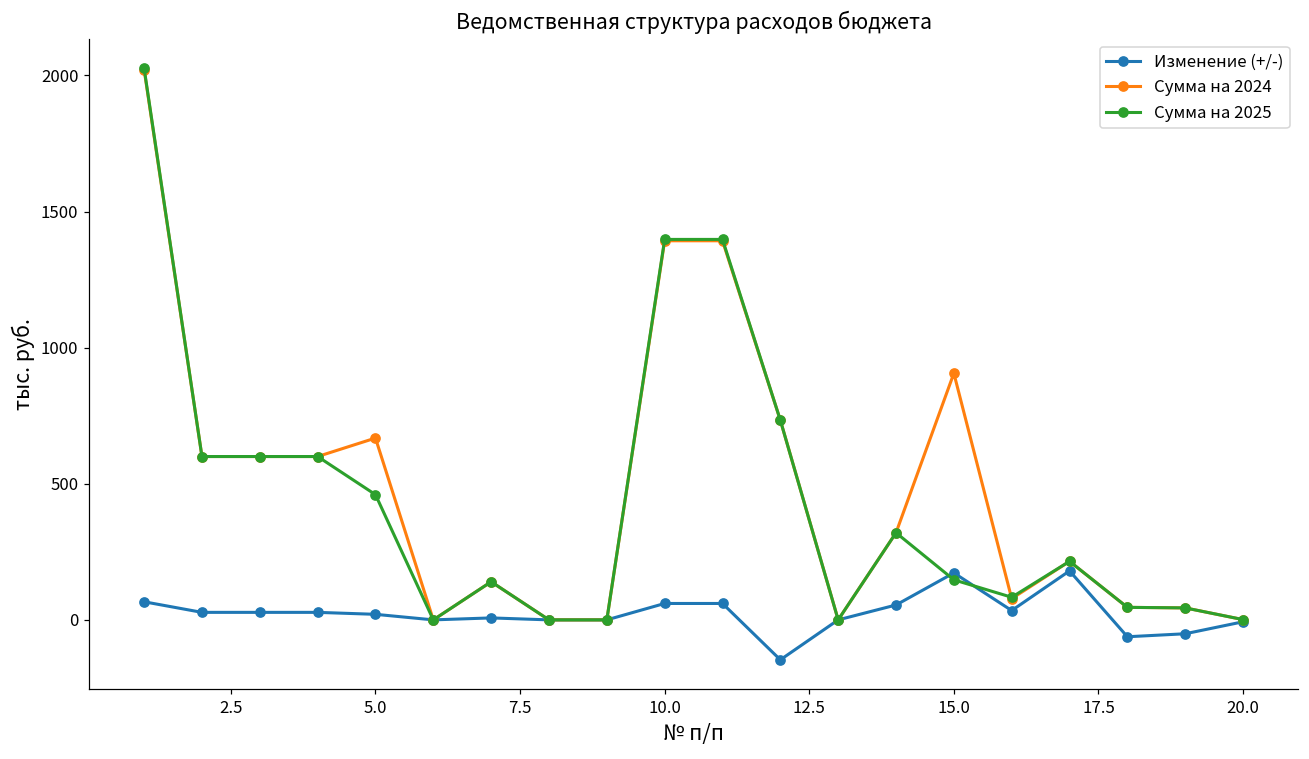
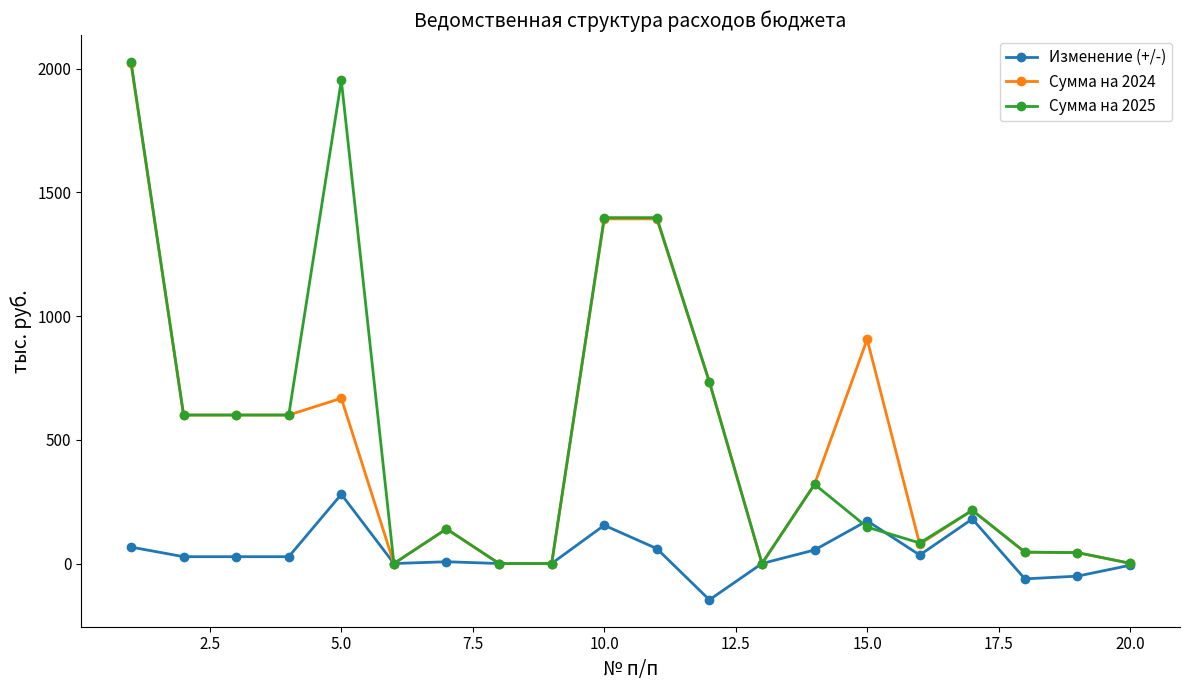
Изменение (+/-), 5.0: 20 -> 280
Сумма на 2025, 5.0: 460 -> 1950
Изменение (+/-), 10.0: 60 -> 150
